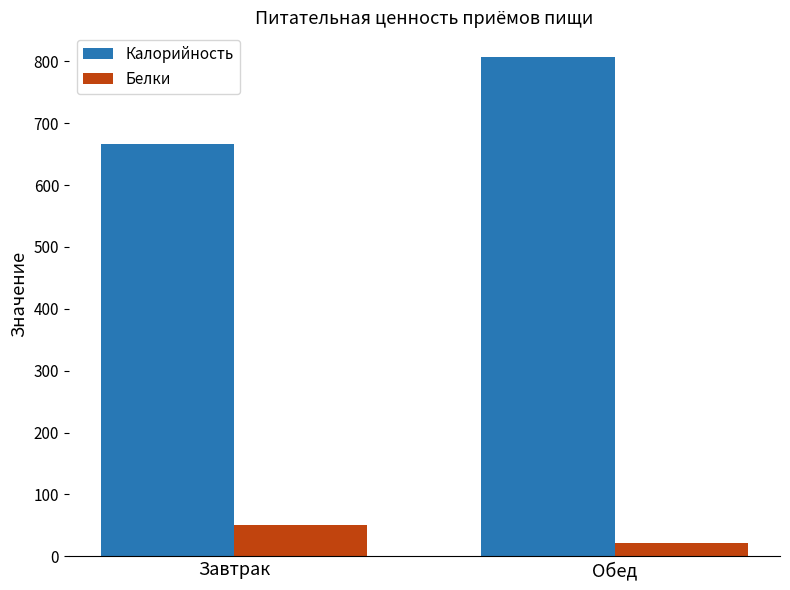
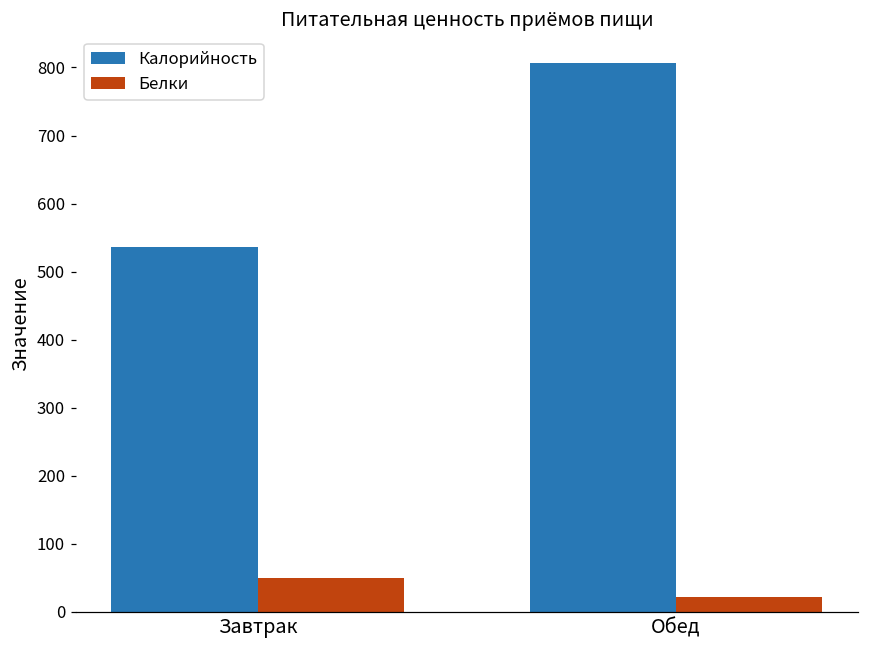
Калорийность, Завтрак: 670 -> 540
